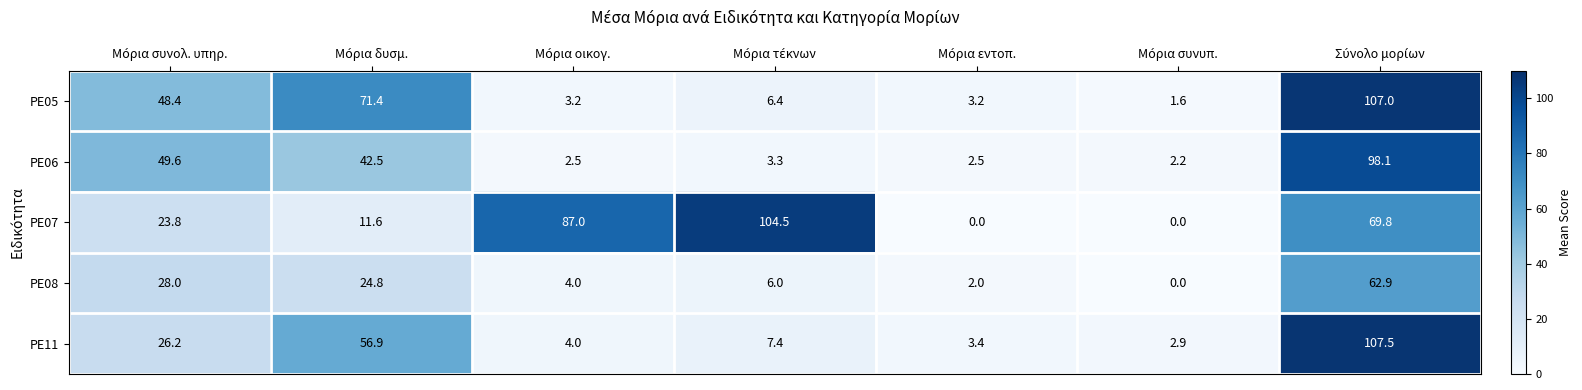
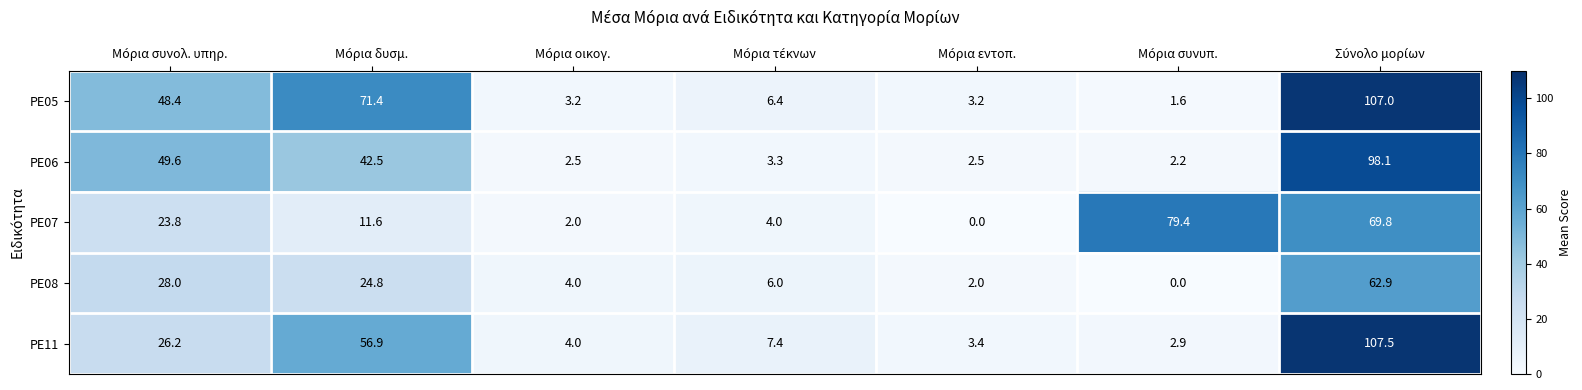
PE07, Μόρια οικογ.: 87.0 -> 2.0
PE07, Μόρια τέκνων: 104.5 -> 4.0
PE07, Μόρια συνυπ.: 0.0 -> 79.4
